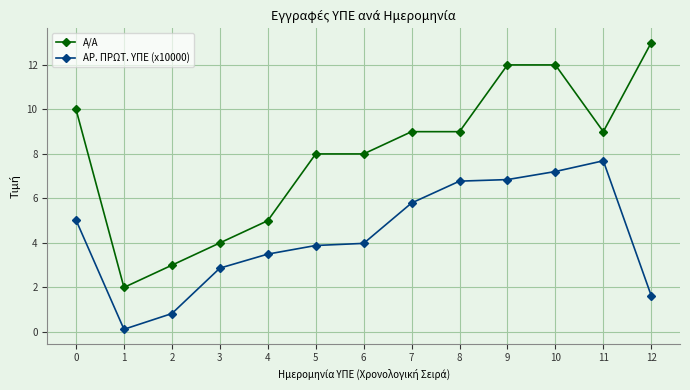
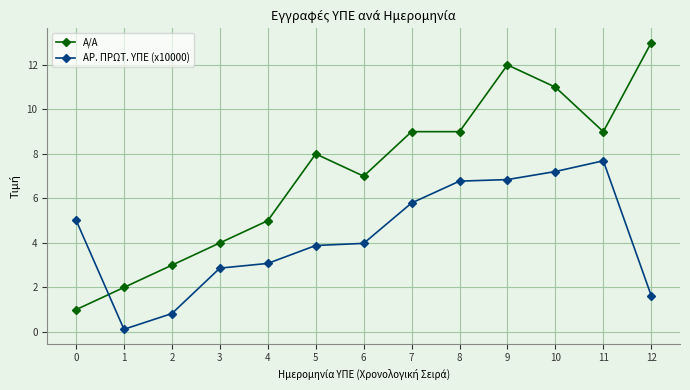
Α/Α, 0: 10 -> 1
ΑΡ. ΠΡΩΤ. ΥΠΕ (x10000), 4: 3.5 -> 3.1
Α/Α, 6: 8 -> 7
Α/Α, 10: 12 -> 11
